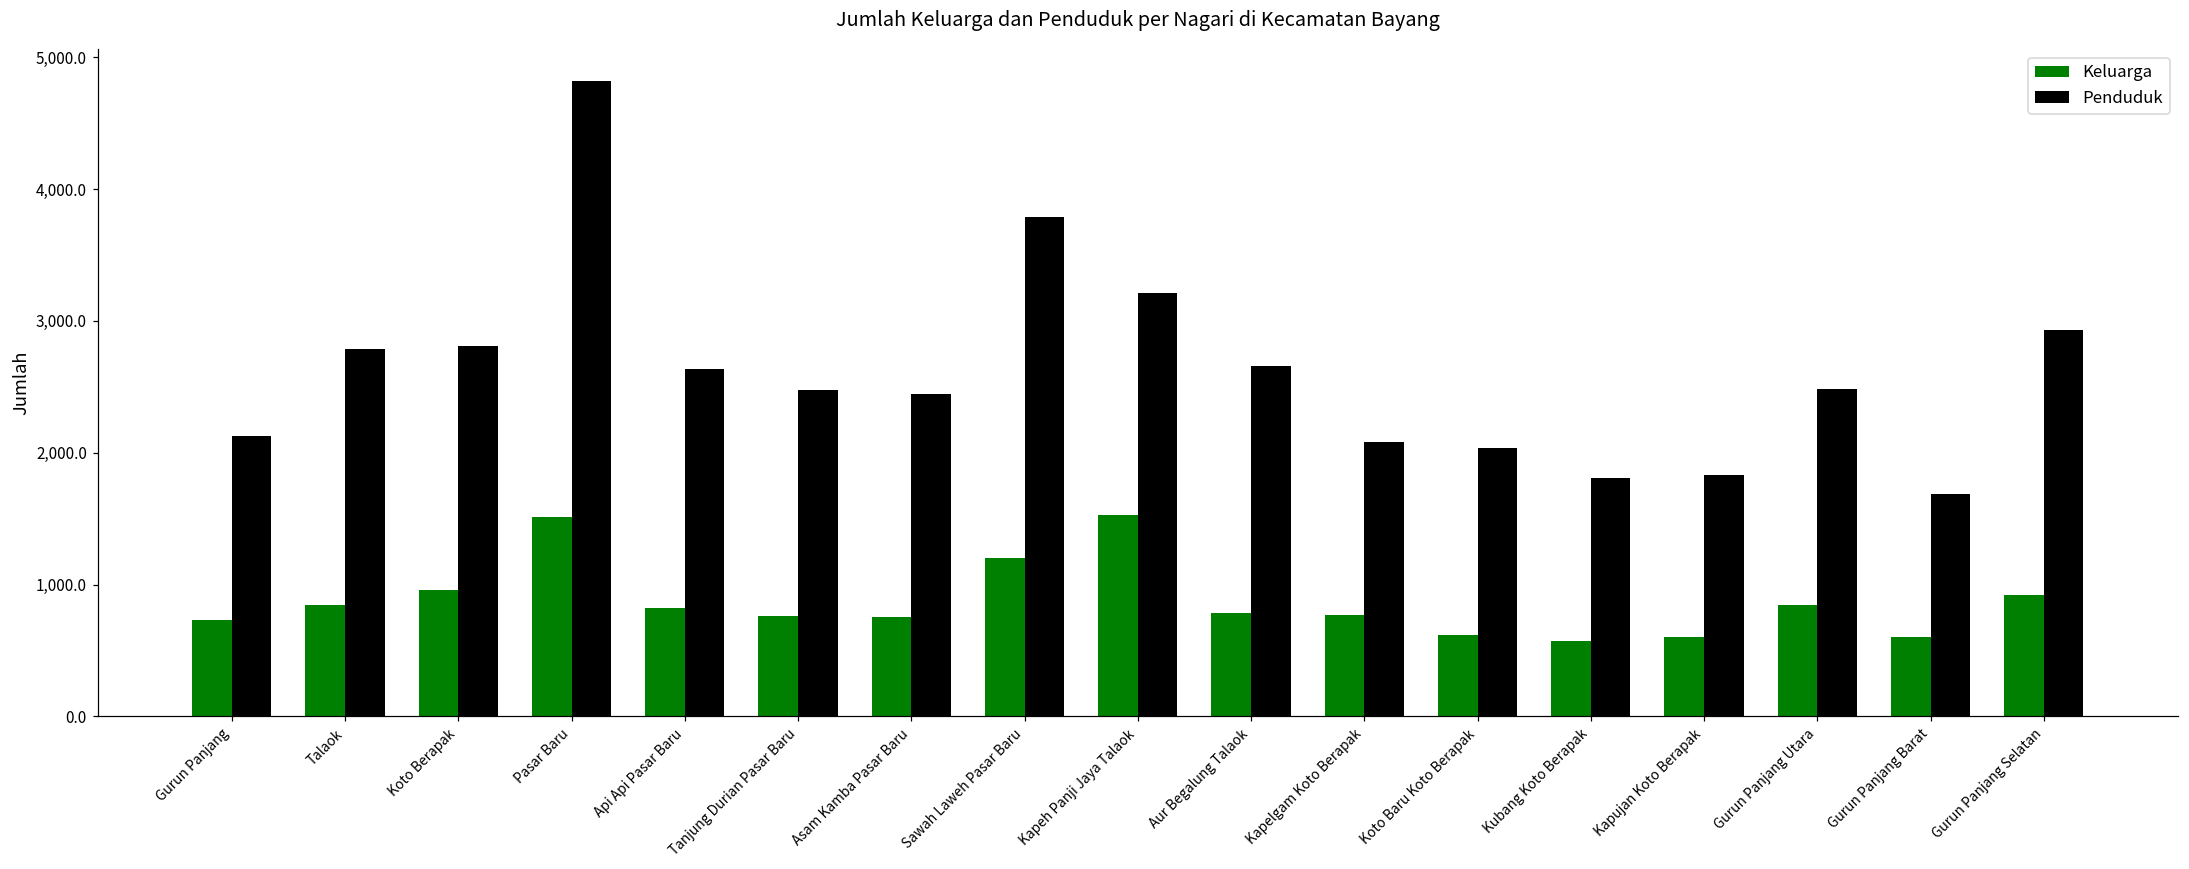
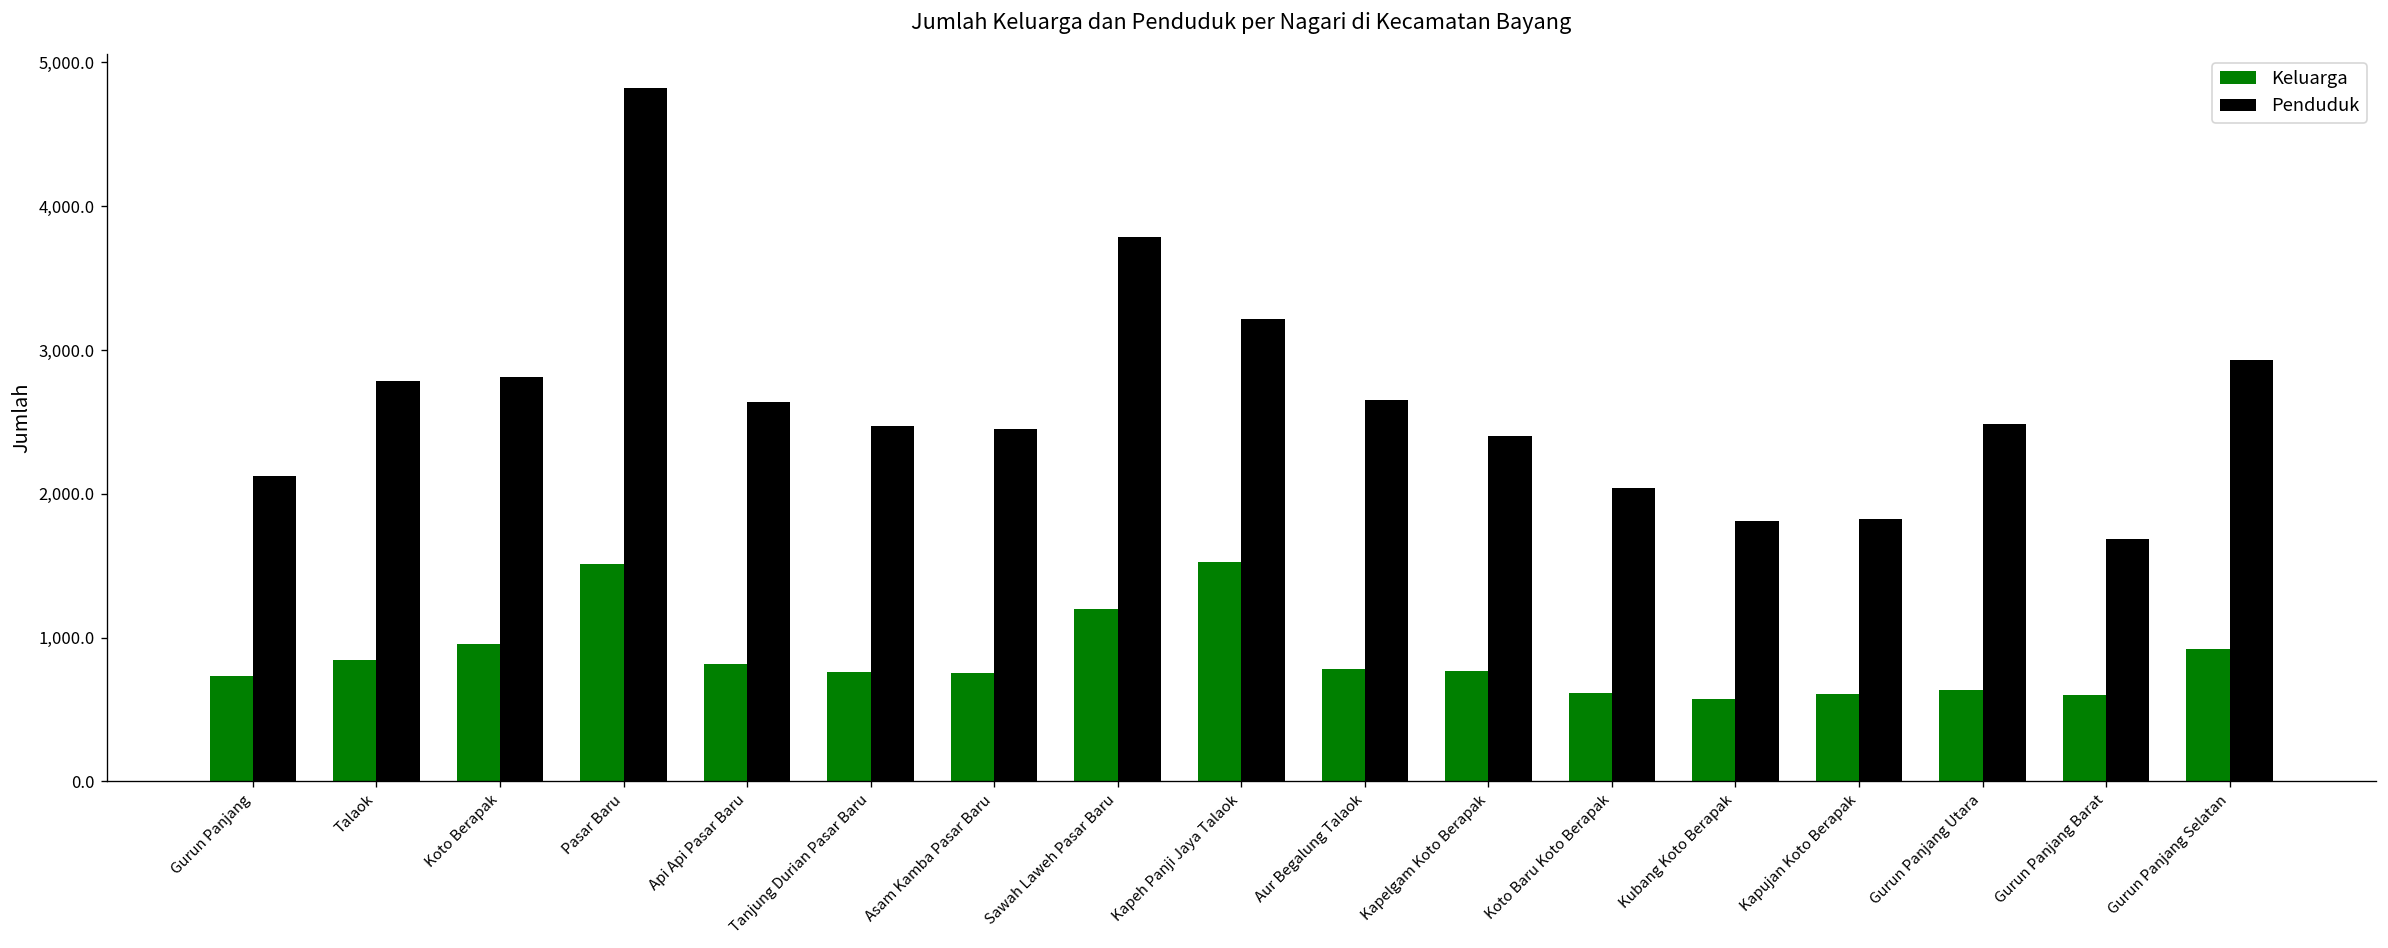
Penduduk, Kapelgam Koto Berapak: 2,080 -> 2,400
Keluarga, Gurun Panjang Utara: 840 -> 640
